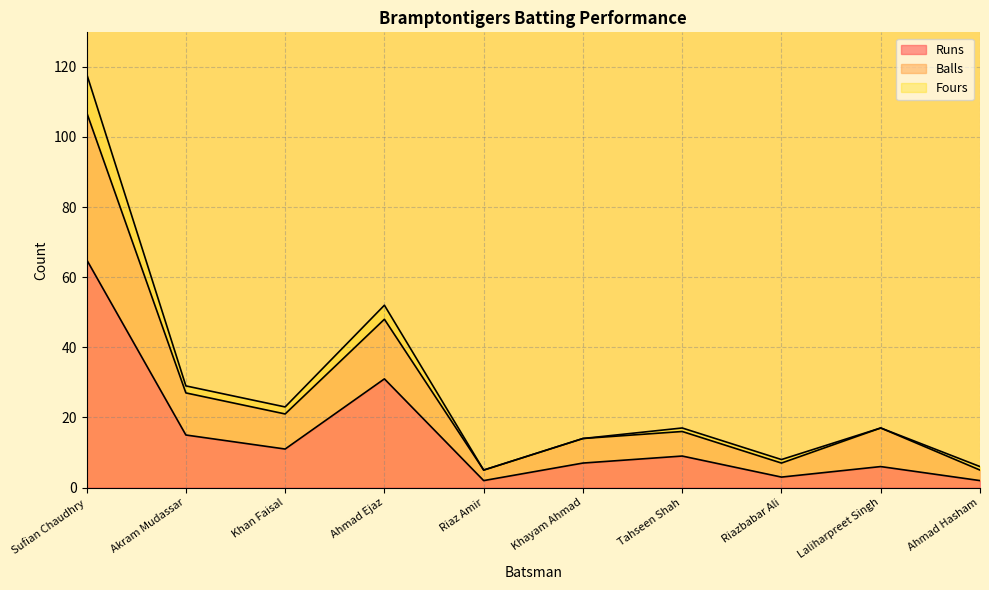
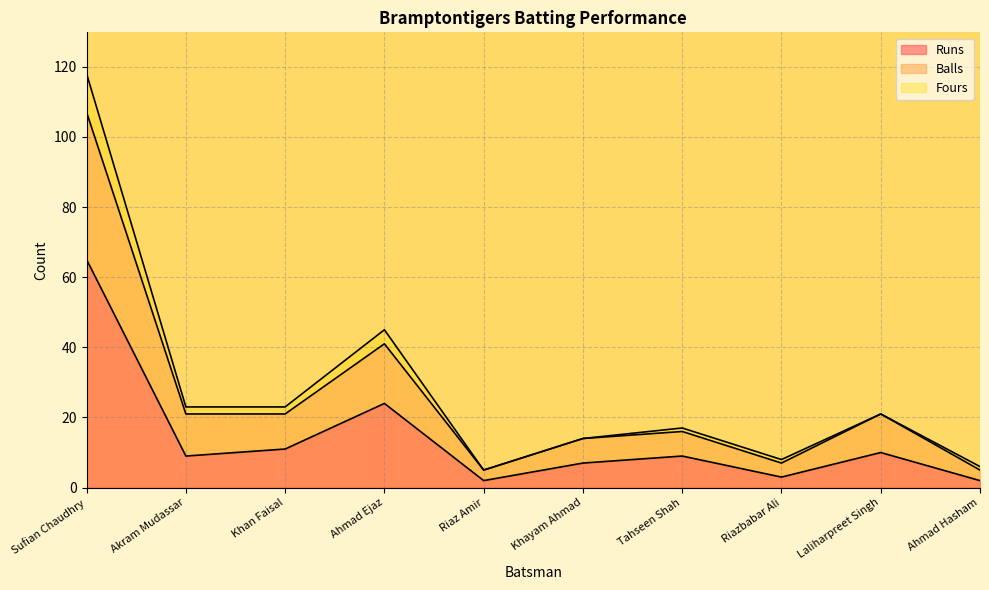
Runs, Akram Mudassar: 15 -> 9
Runs, Ahmad Ejaz: 31 -> 24
Runs, Laliharpreet Singh: 6 -> 10
